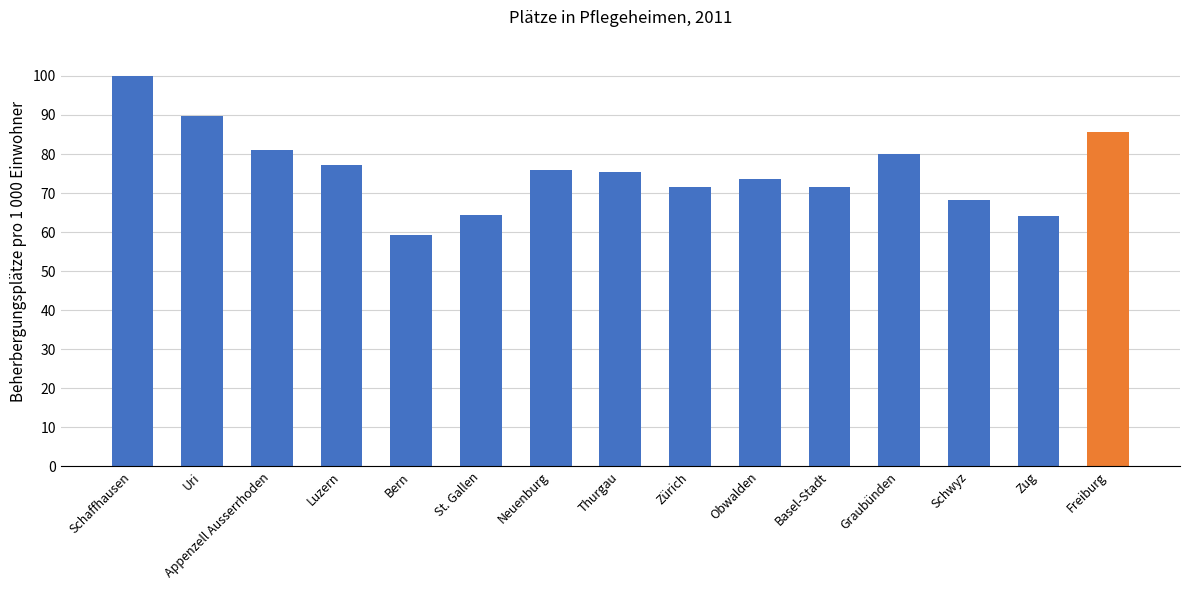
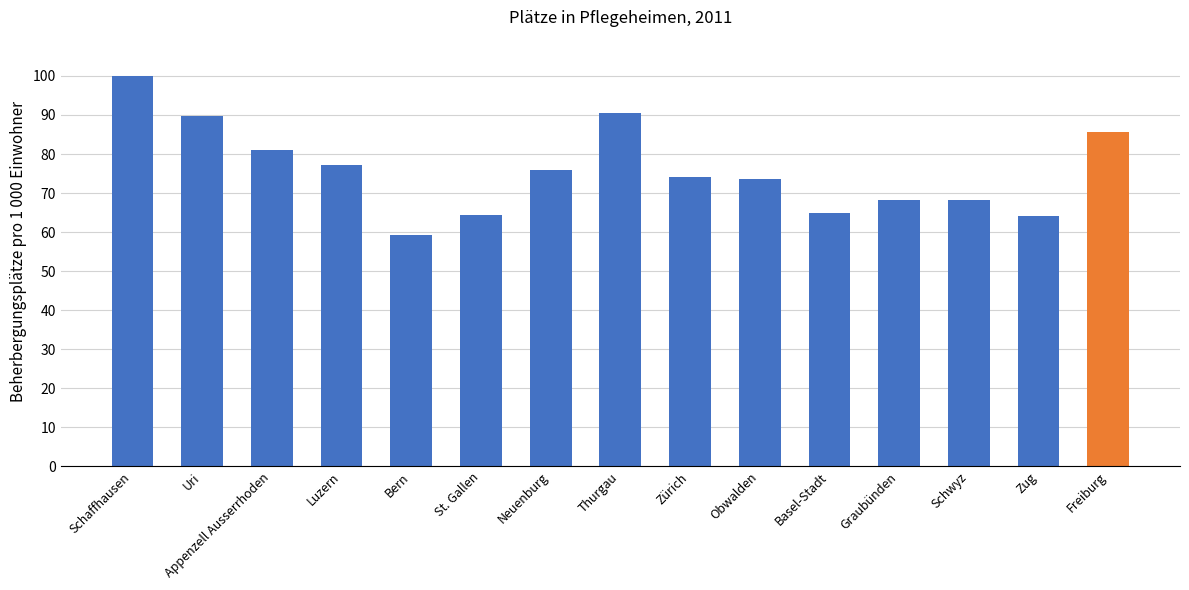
Thurgau: 76 -> 91
Zürich: 72 -> 74
Basel-Stadt: 72 -> 65
Graubünden: 80 -> 68
